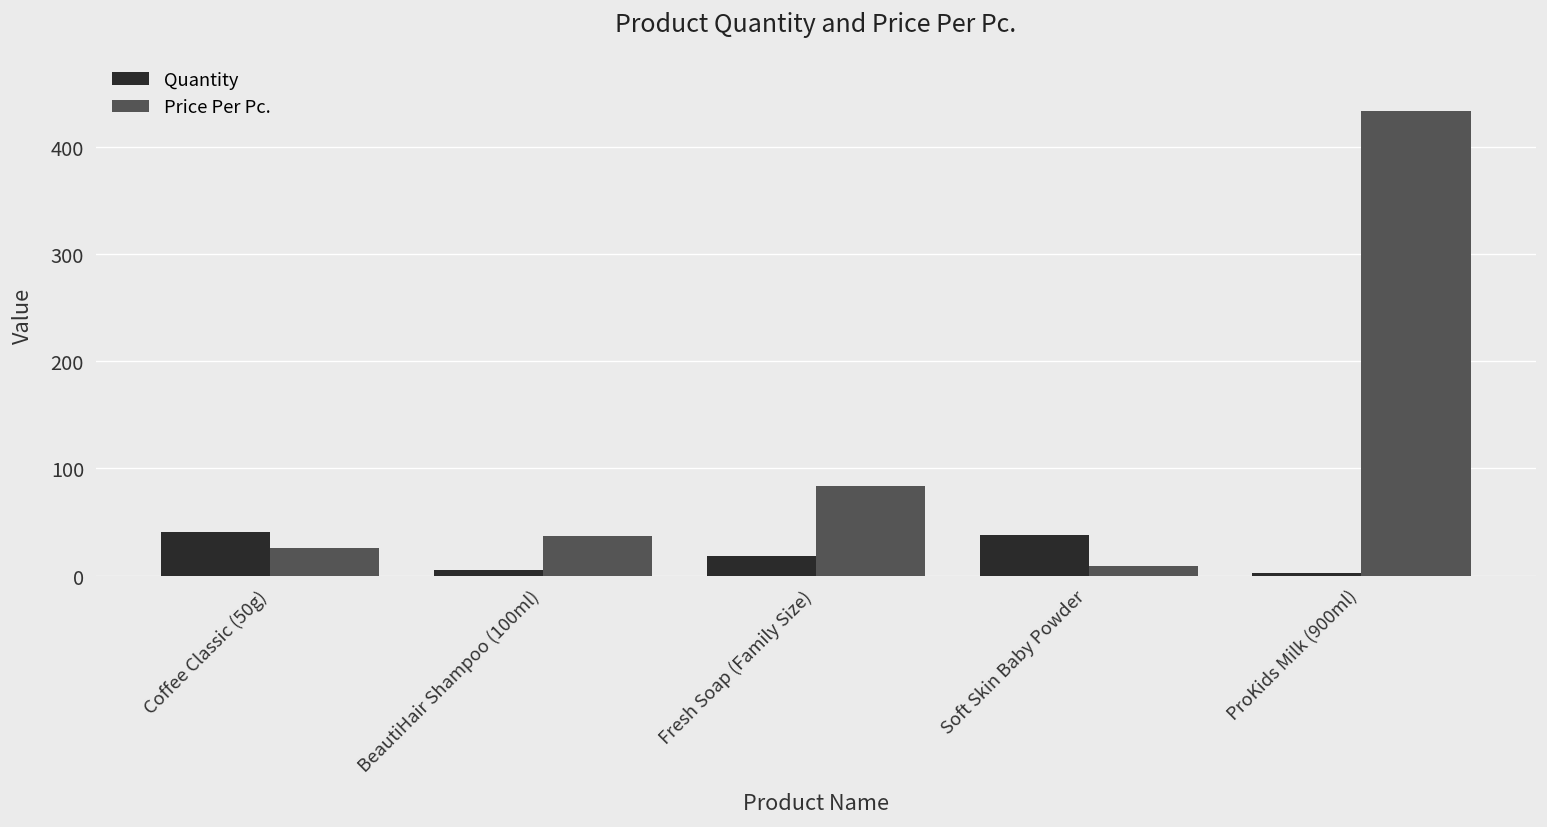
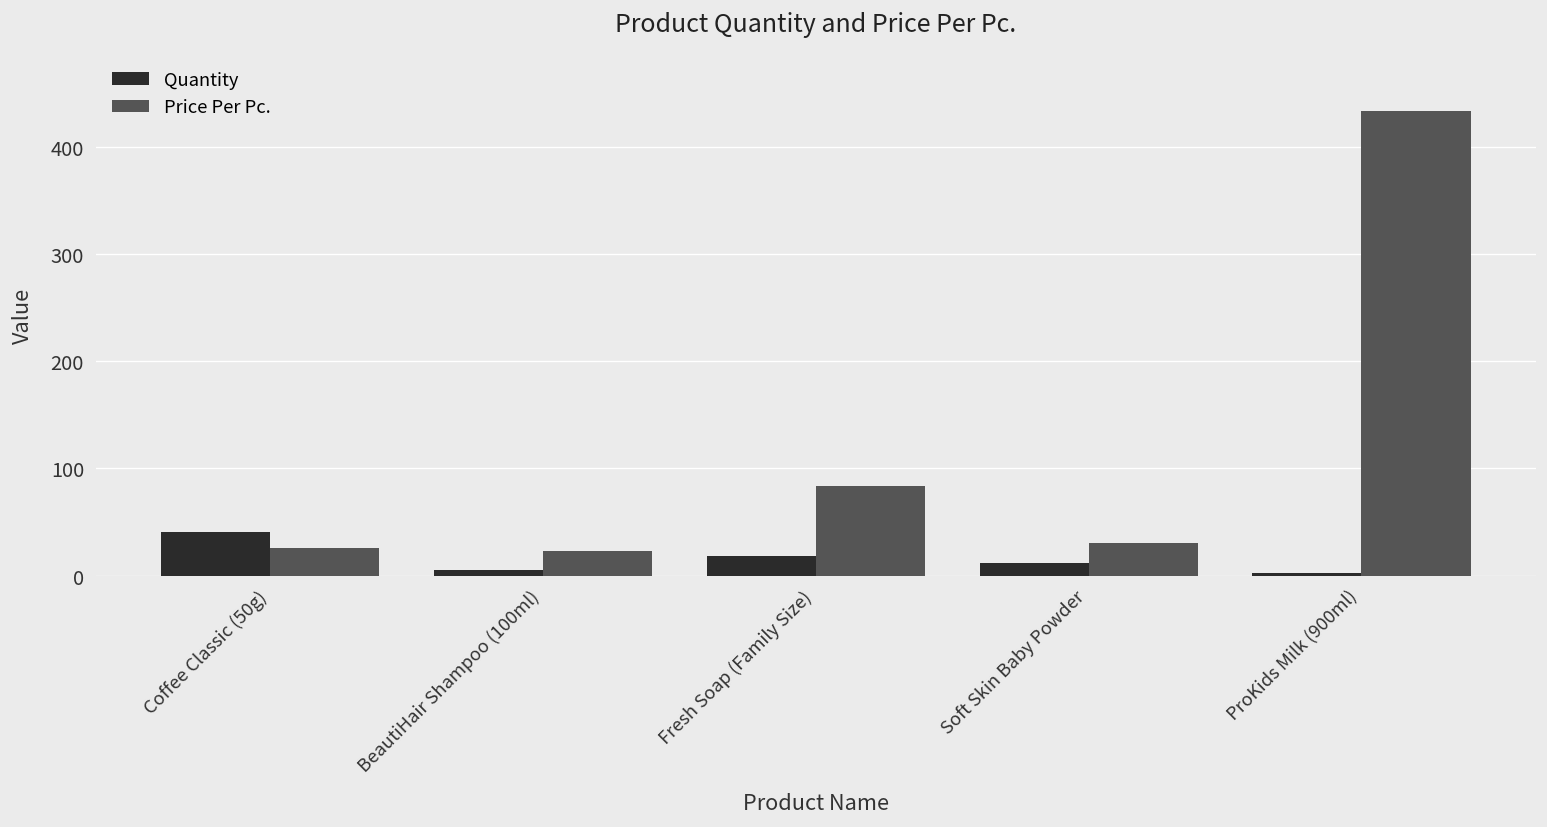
Price Per Pc., BeautiHair Shampoo (100ml): 40 -> 20
Quantity, Soft Skin Baby Powder: 40 -> 10
Price Per Pc., Soft Skin Baby Powder: 10 -> 30
